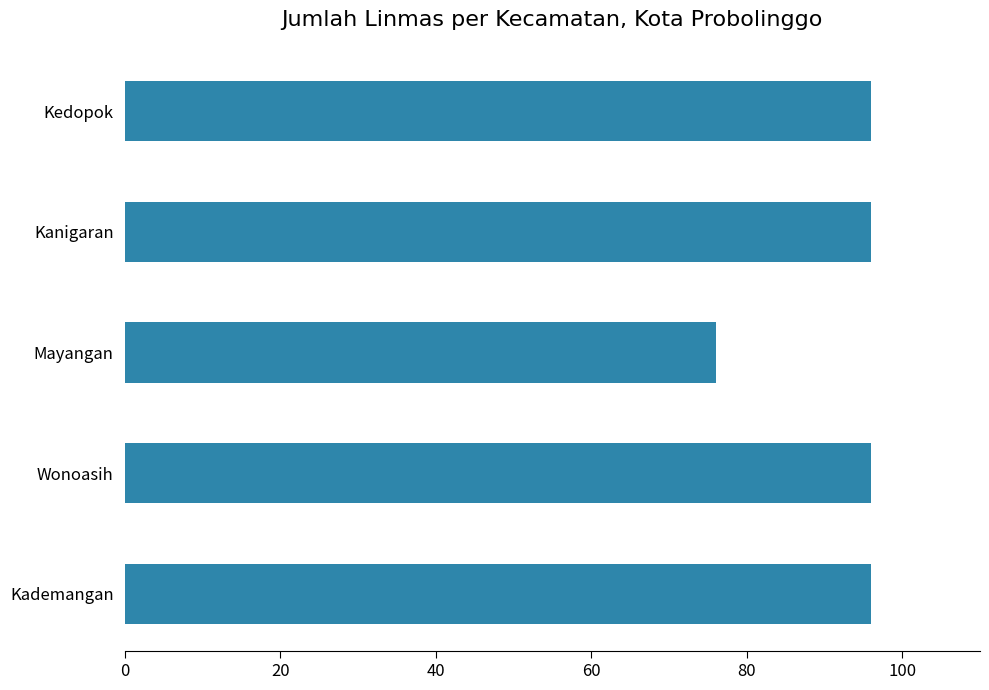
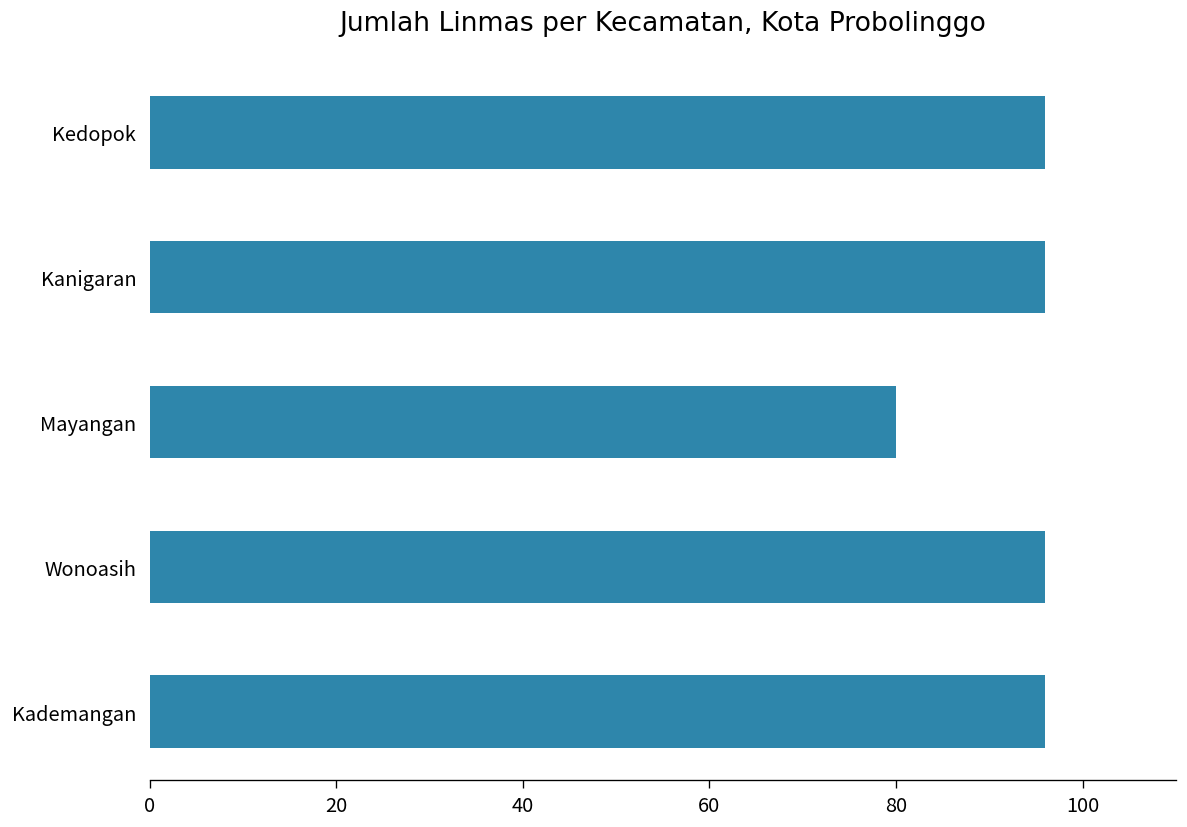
Mayangan: 76 -> 80
